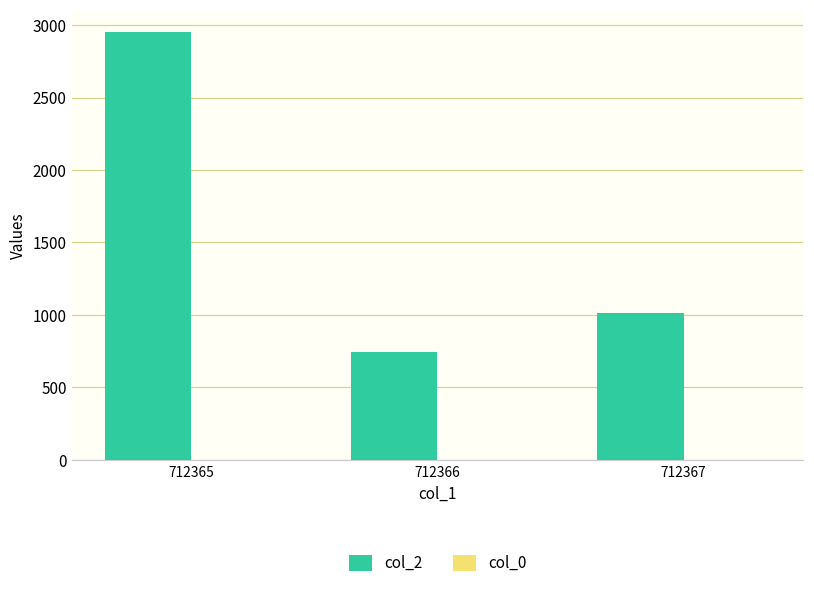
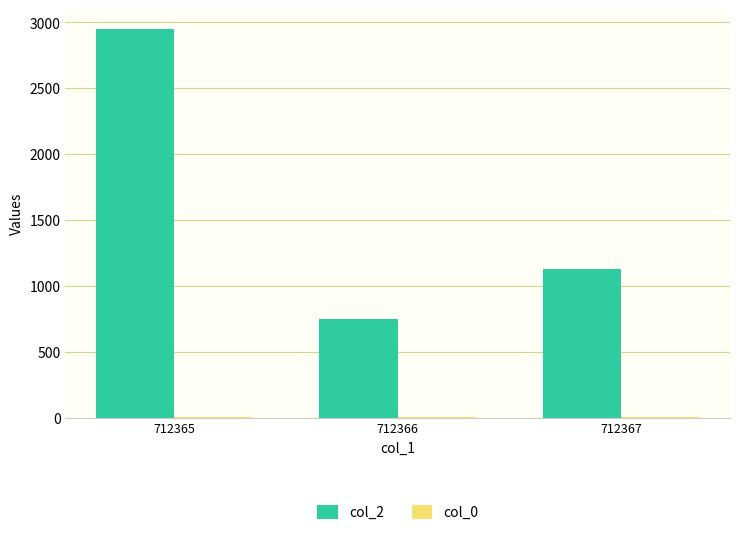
col_2, 712367: 1010 -> 1130
